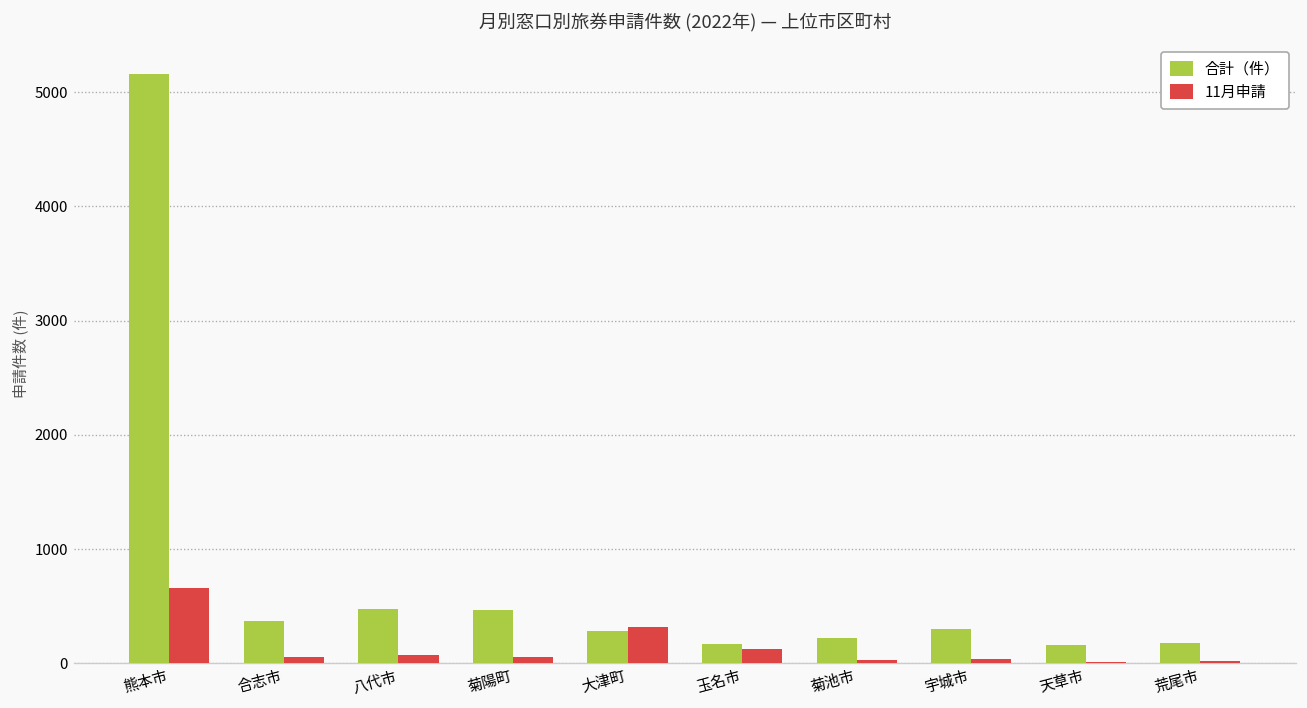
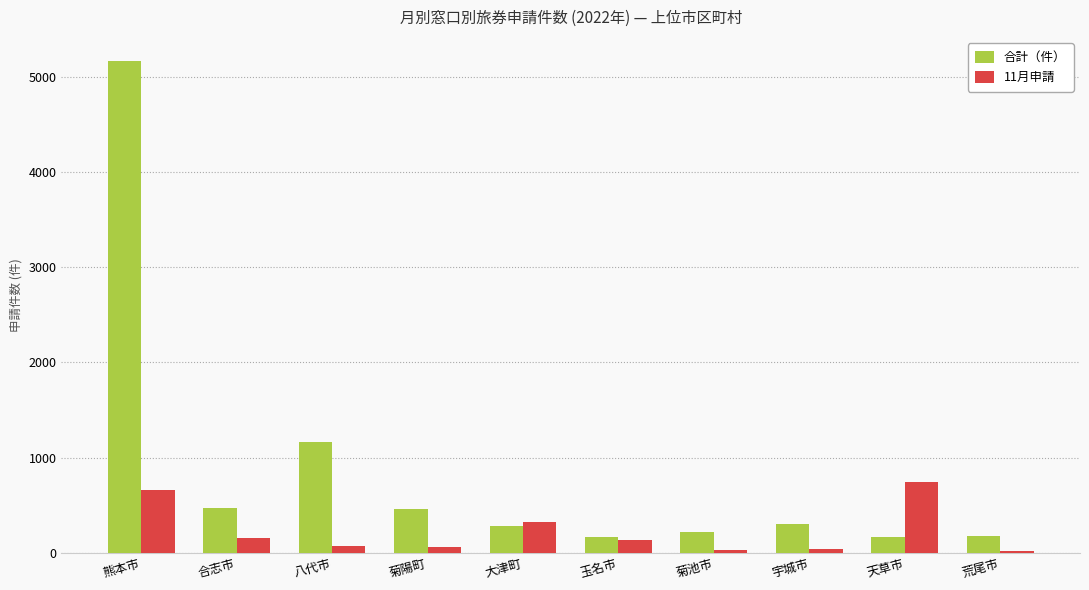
合計（件）, 合志市: 400 -> 500
11月申請, 合志市: 100 -> 200
合計（件）, 八代市: 500 -> 1200
11月申請, 天草市: 0 -> 700
